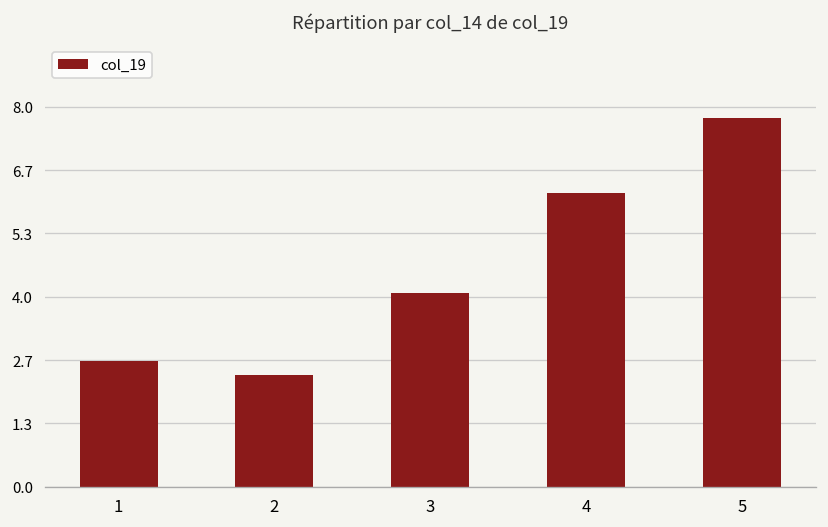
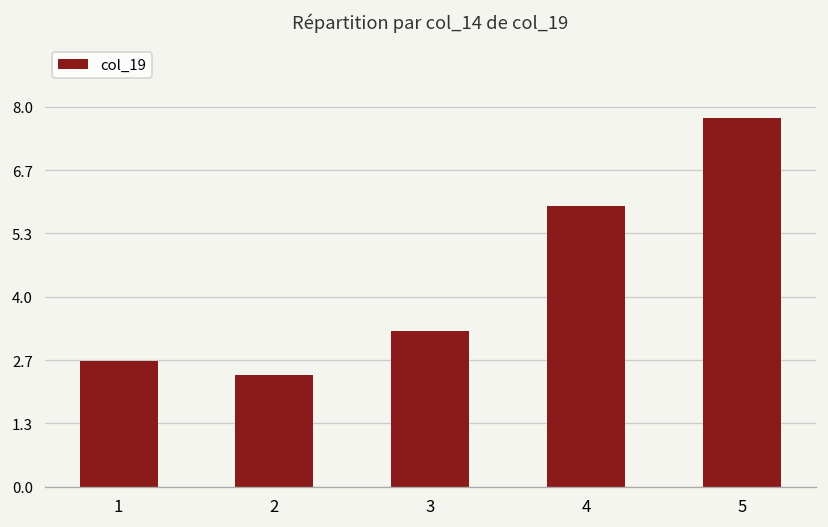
3: 4.1 -> 3.3
4: 6.2 -> 5.9
